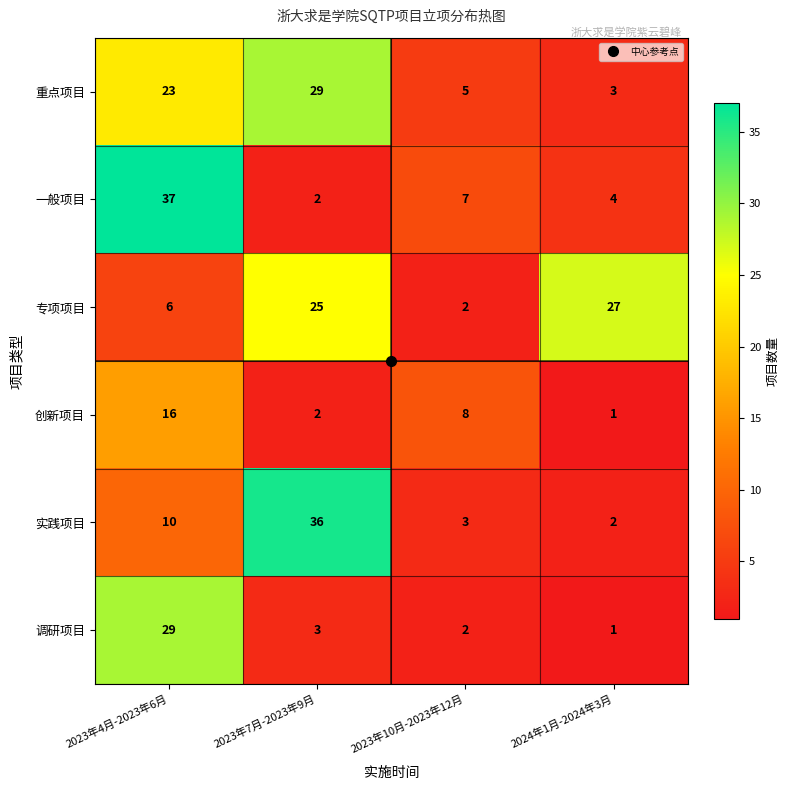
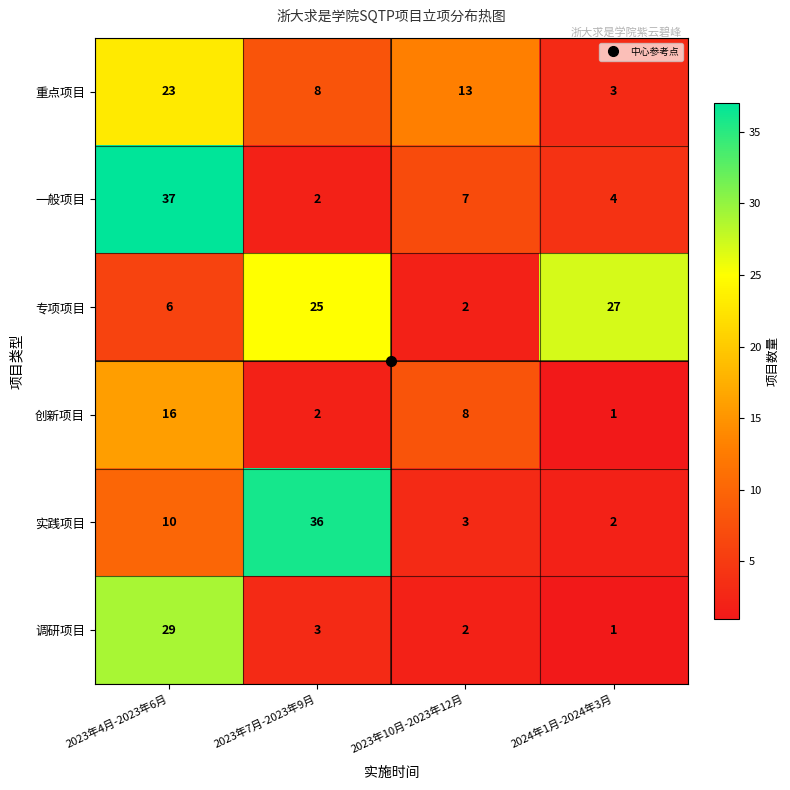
重点项目, 2023年7月-2023年9月: 29 -> 8
重点项目, 2023年10月-2023年12月: 5 -> 13
